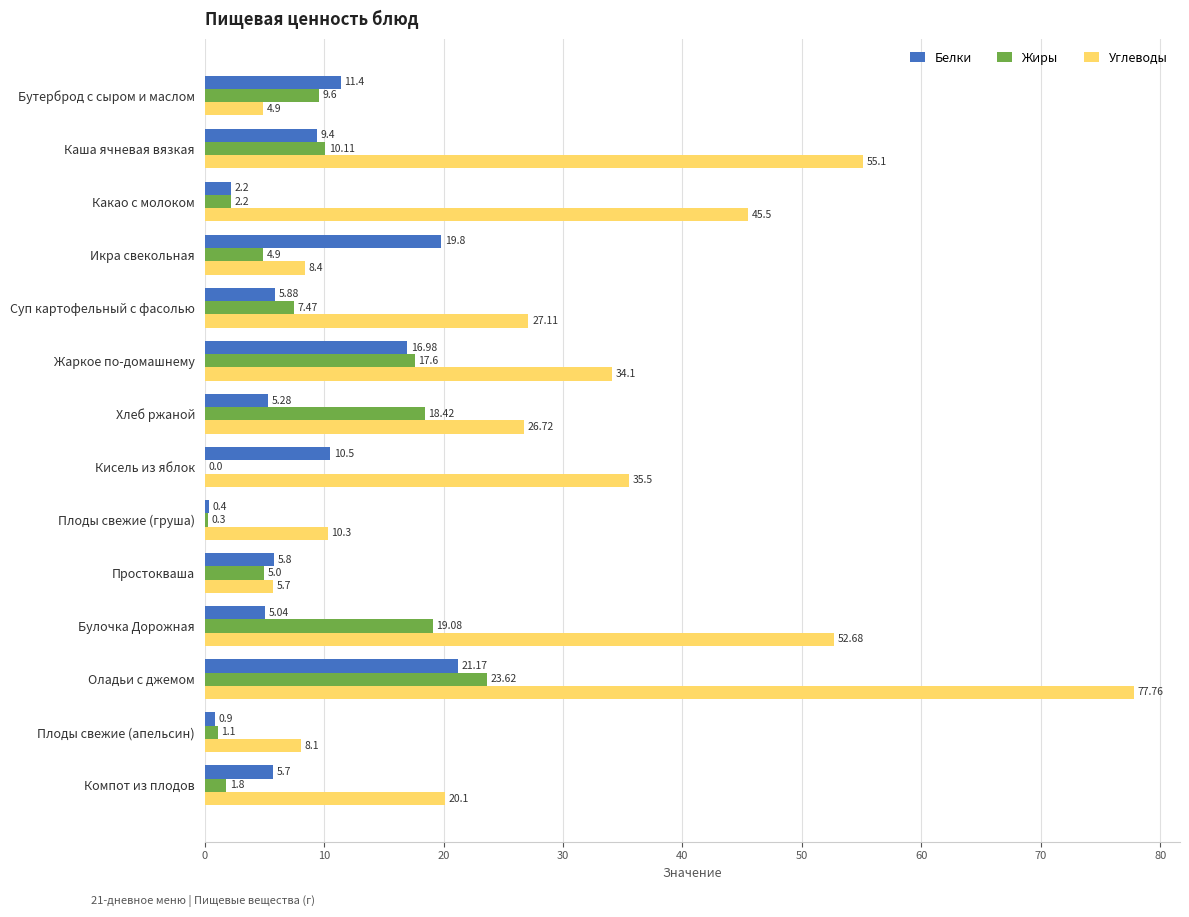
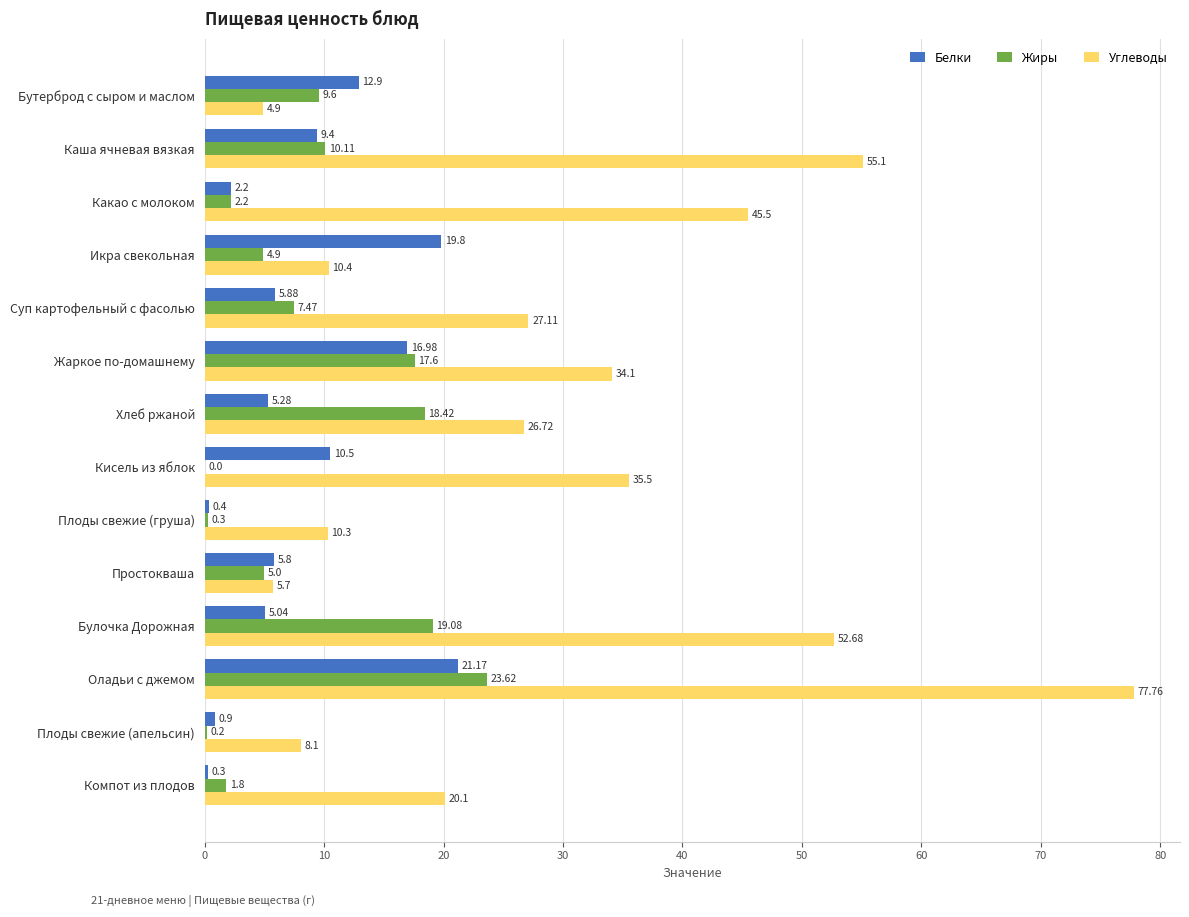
Белки, Бутерброд с сыром и маслом: 11.4 -> 12.9
Углеводы, Икра свекольная: 8.4 -> 10.4
Жиры, Плоды свежие (апельсин): 1.1 -> 0.2
Белки, Компот из плодов: 5.7 -> 0.3
